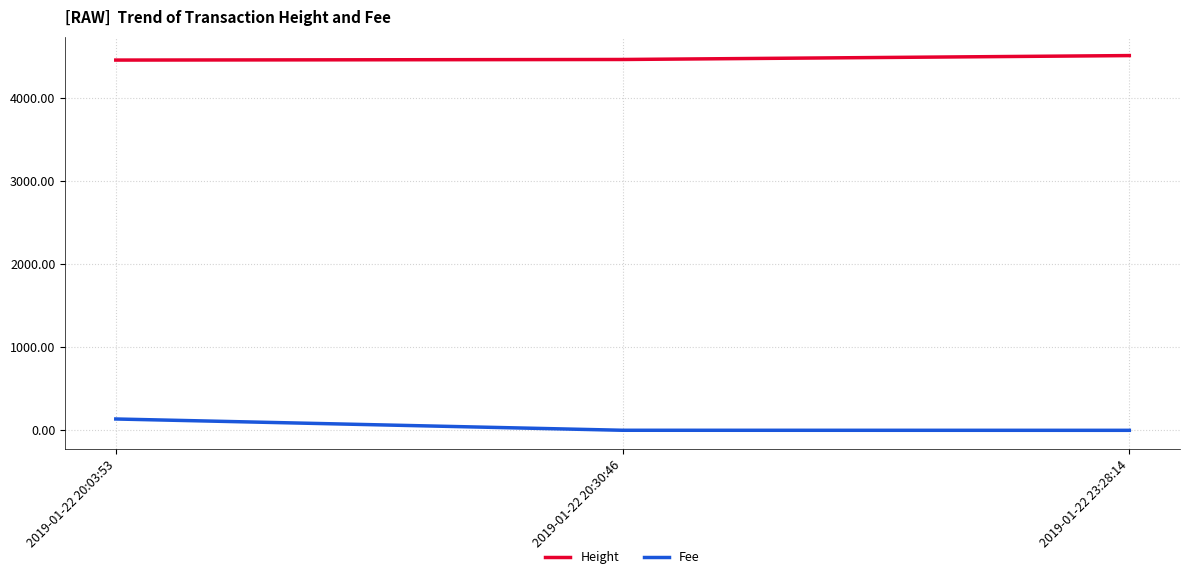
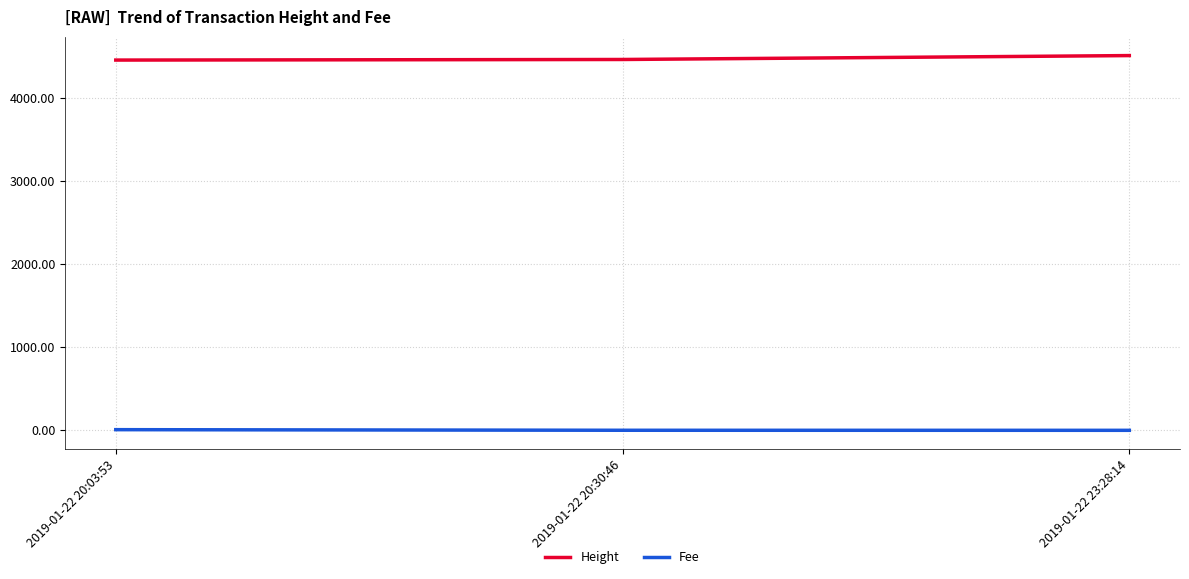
Fee, 2019-01-22 20:03:53: 100 -> 0
